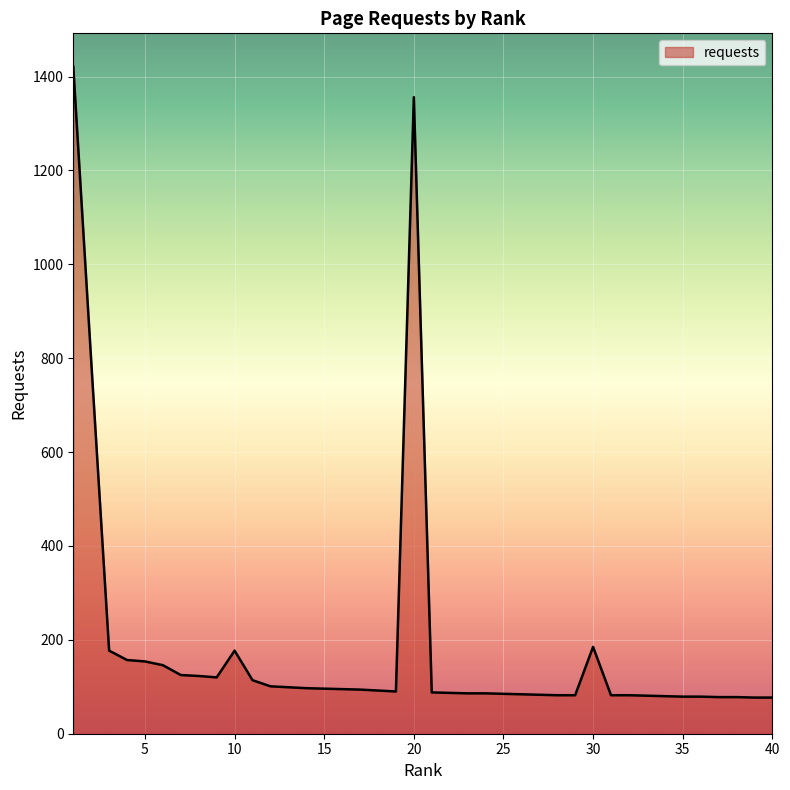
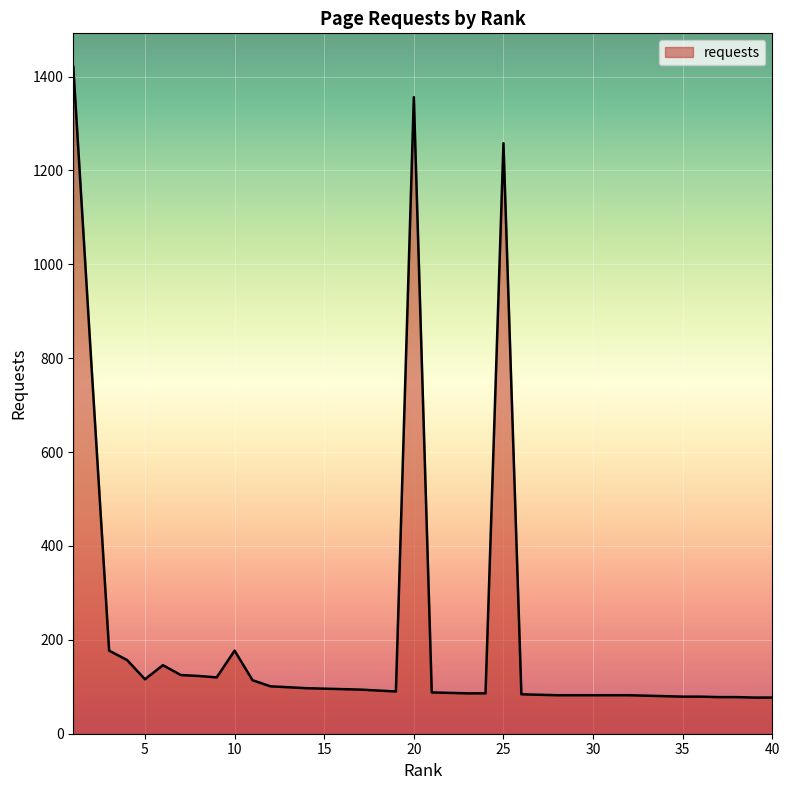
5: 150 -> 120
25: 90 -> 1260
30: 190 -> 80
